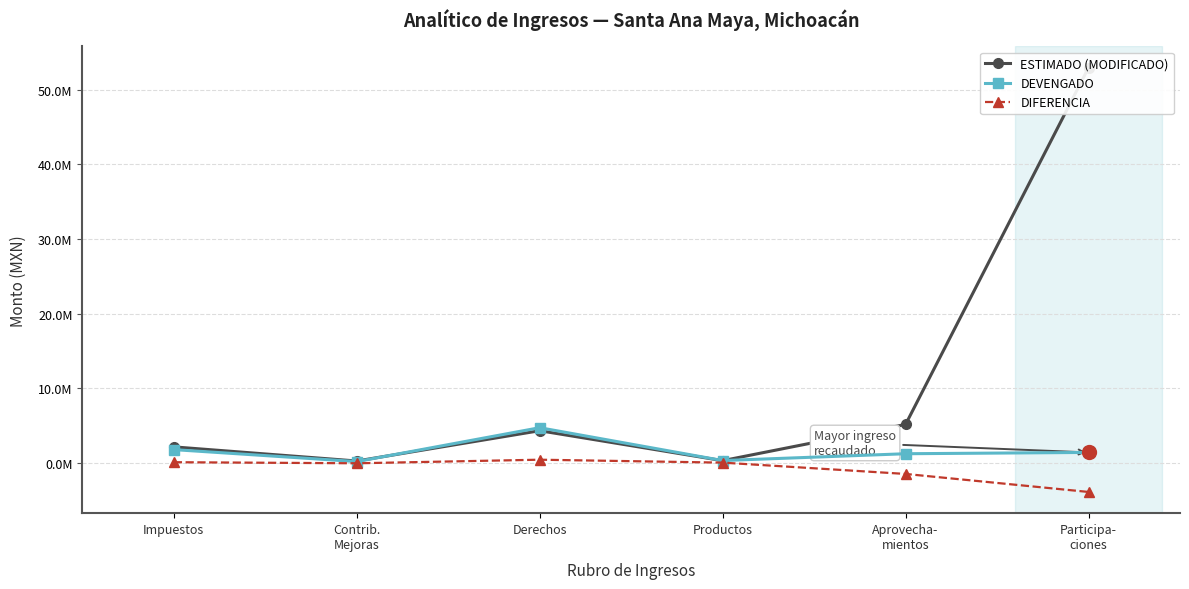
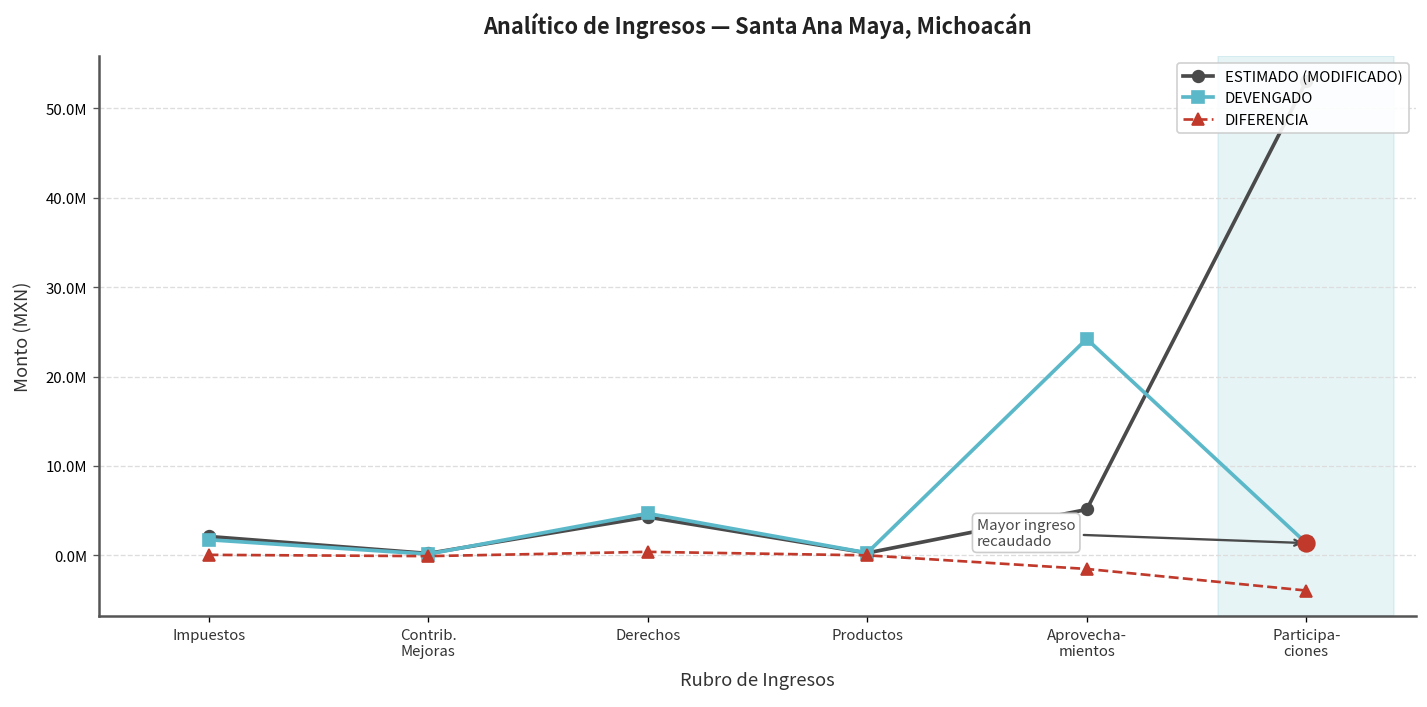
DEVENGADO, Aprovecha- mientos: 1000000 -> 24000000
